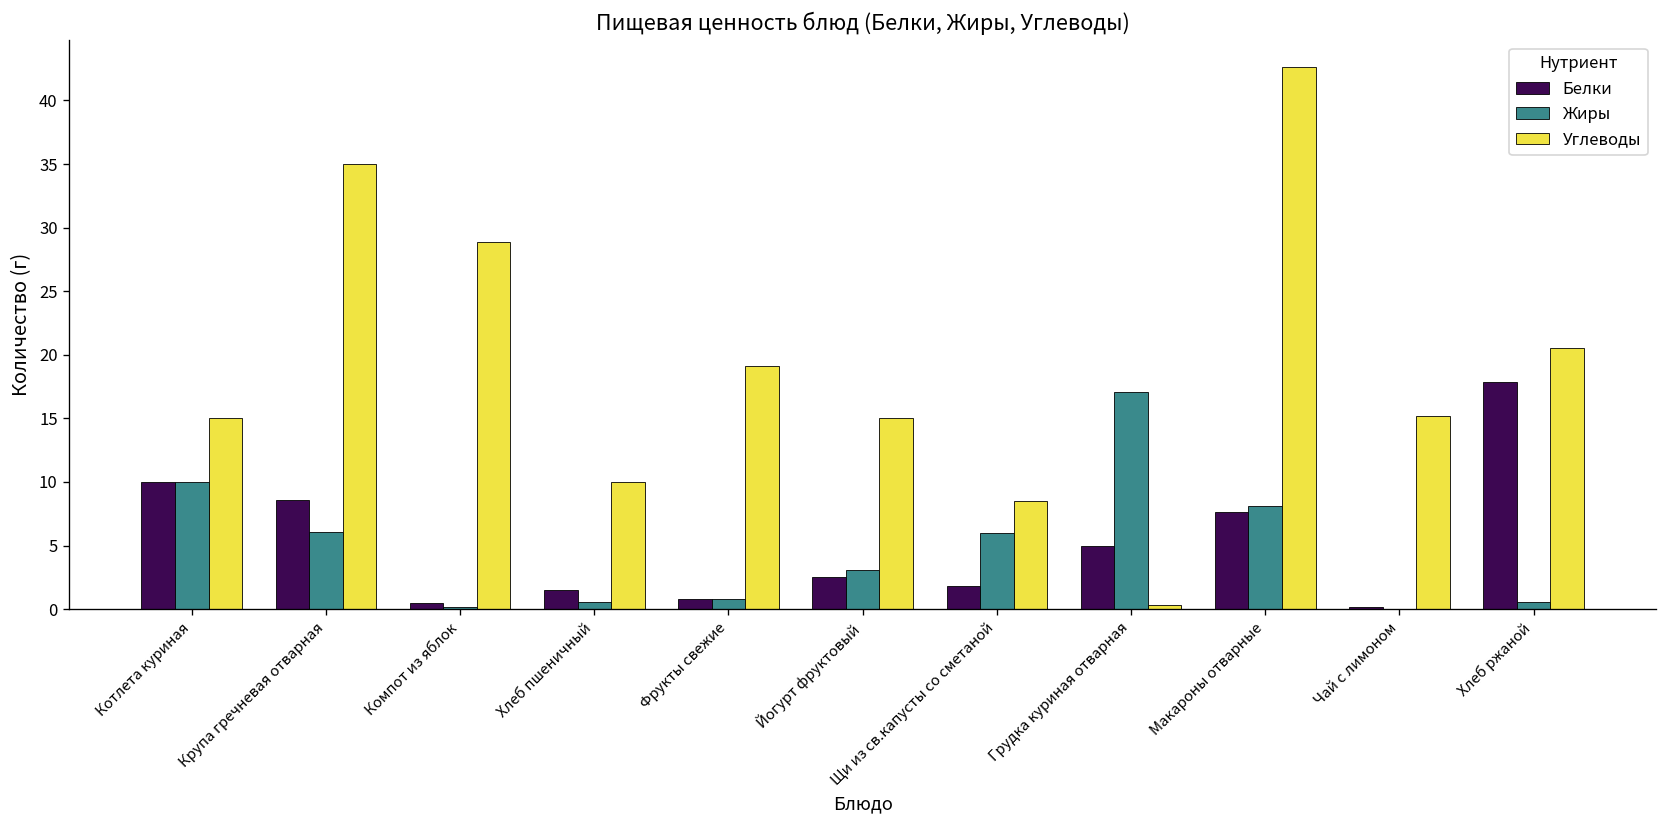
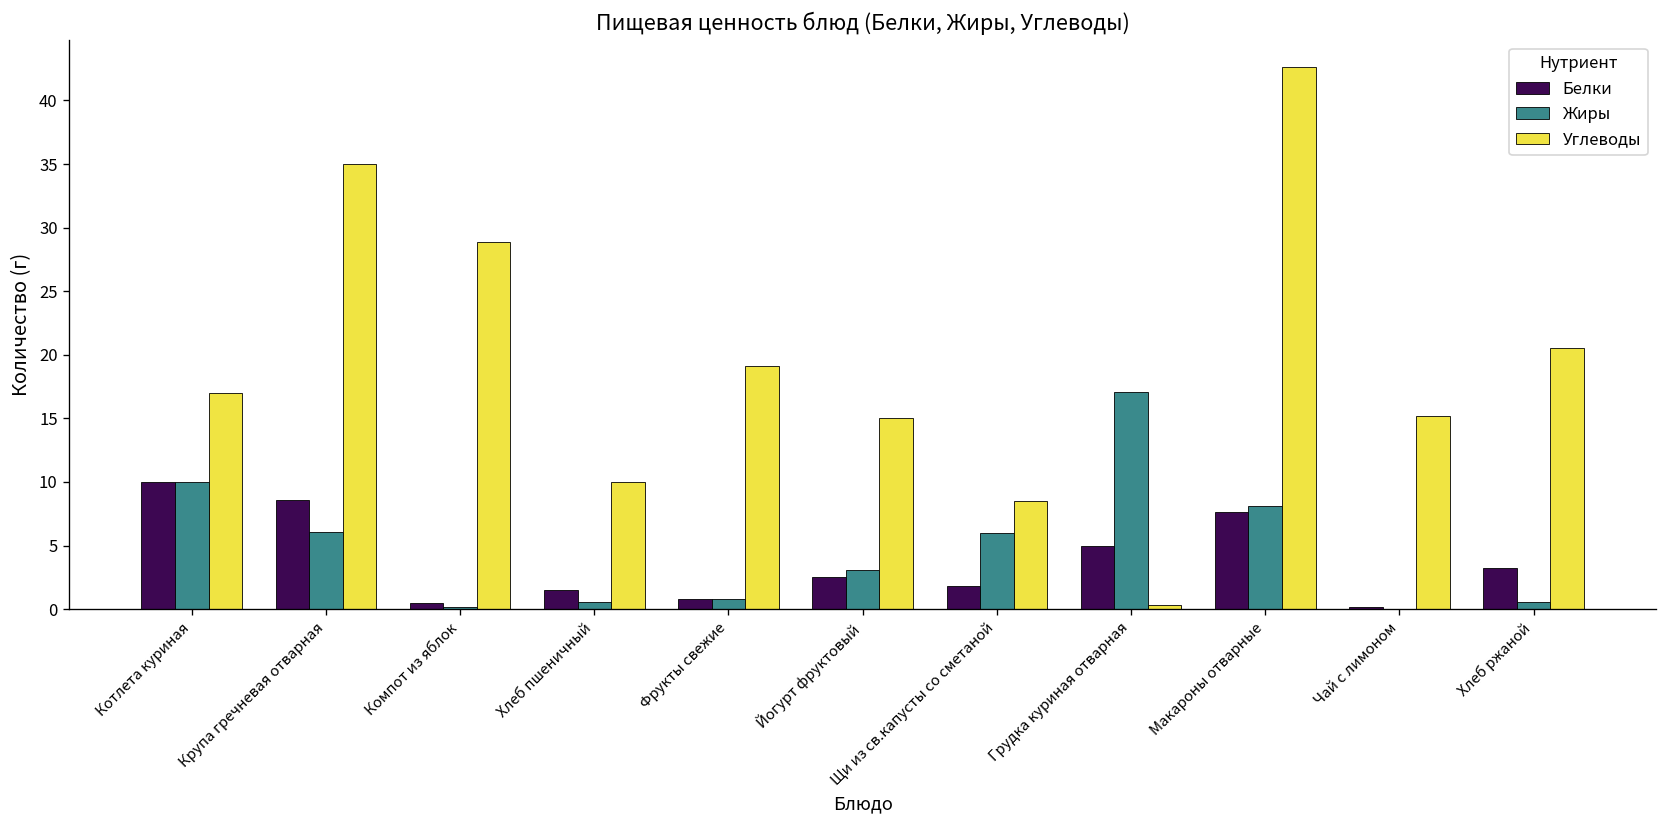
Углеводы, Котлета куриная: 15 -> 17
Белки, Хлеб ржаной: 17.9 -> 3.2
